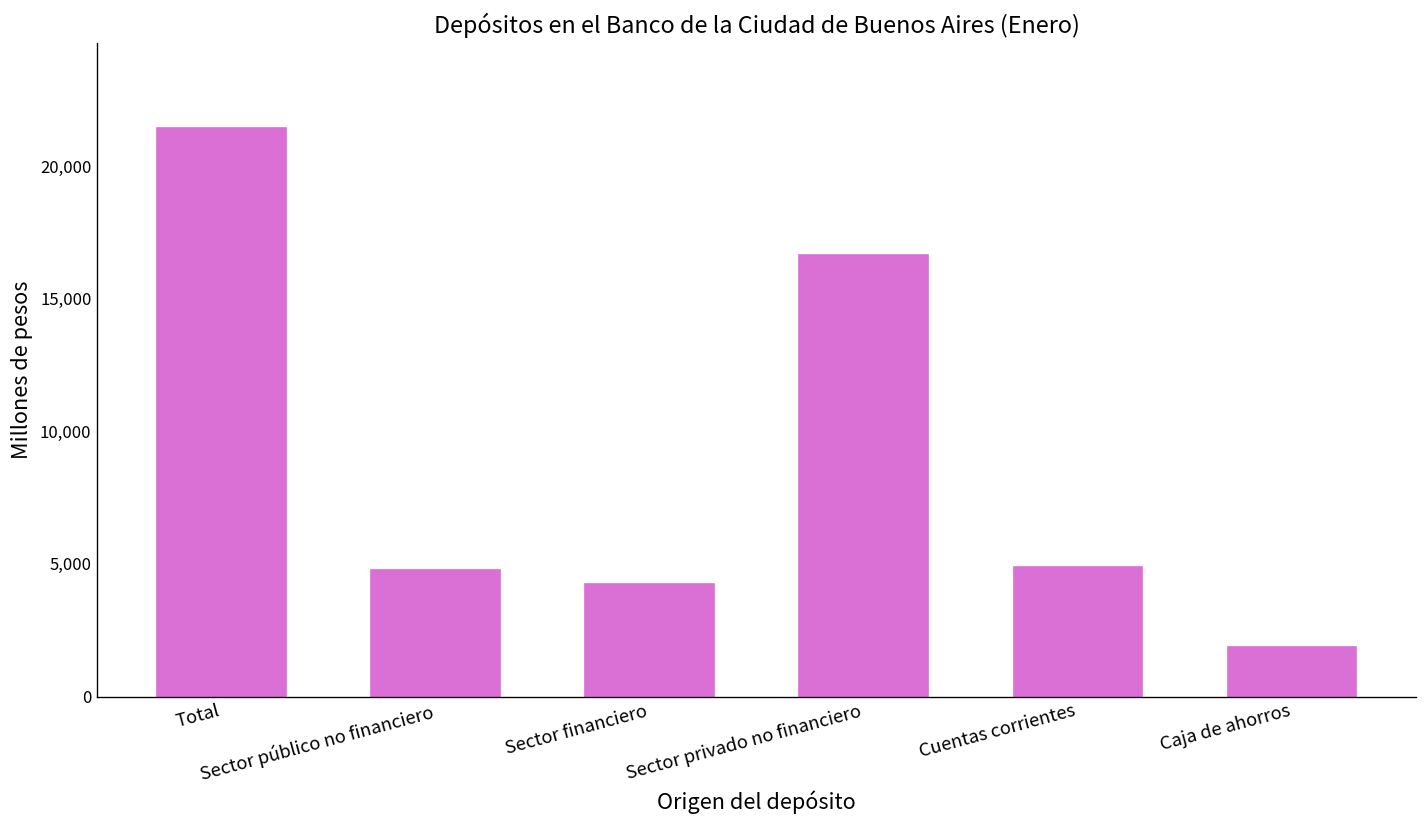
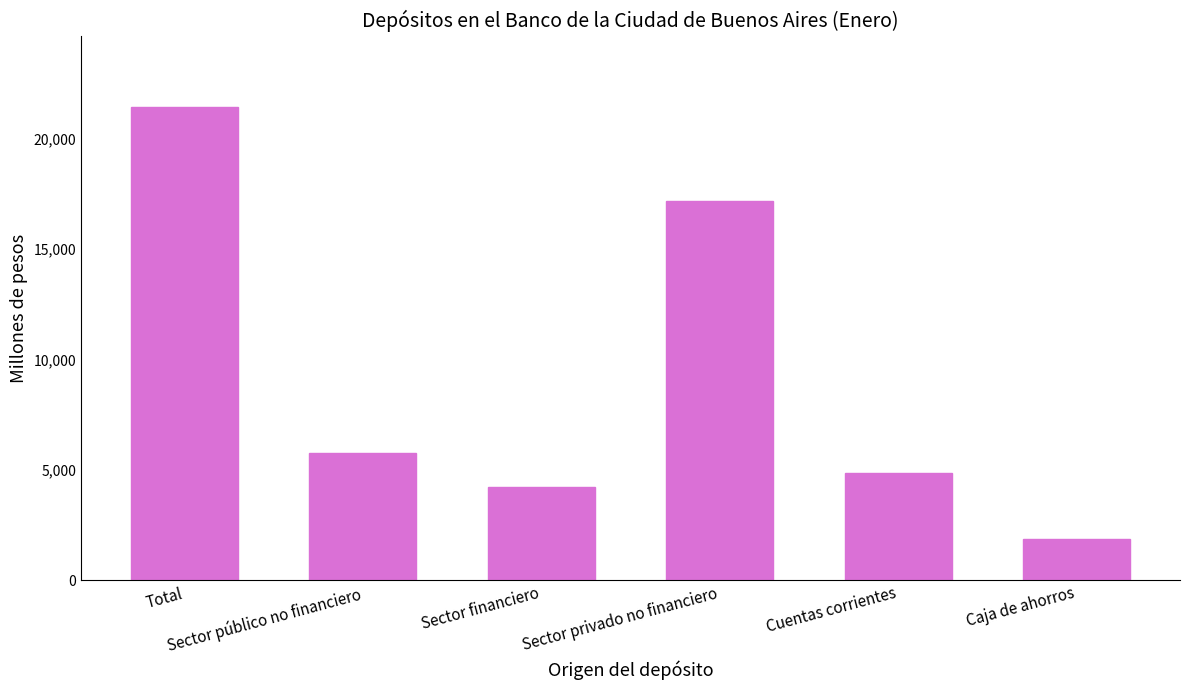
Sector público no financiero: 4,800 -> 5,700
Sector privado no financiero: 16,700 -> 17,200
